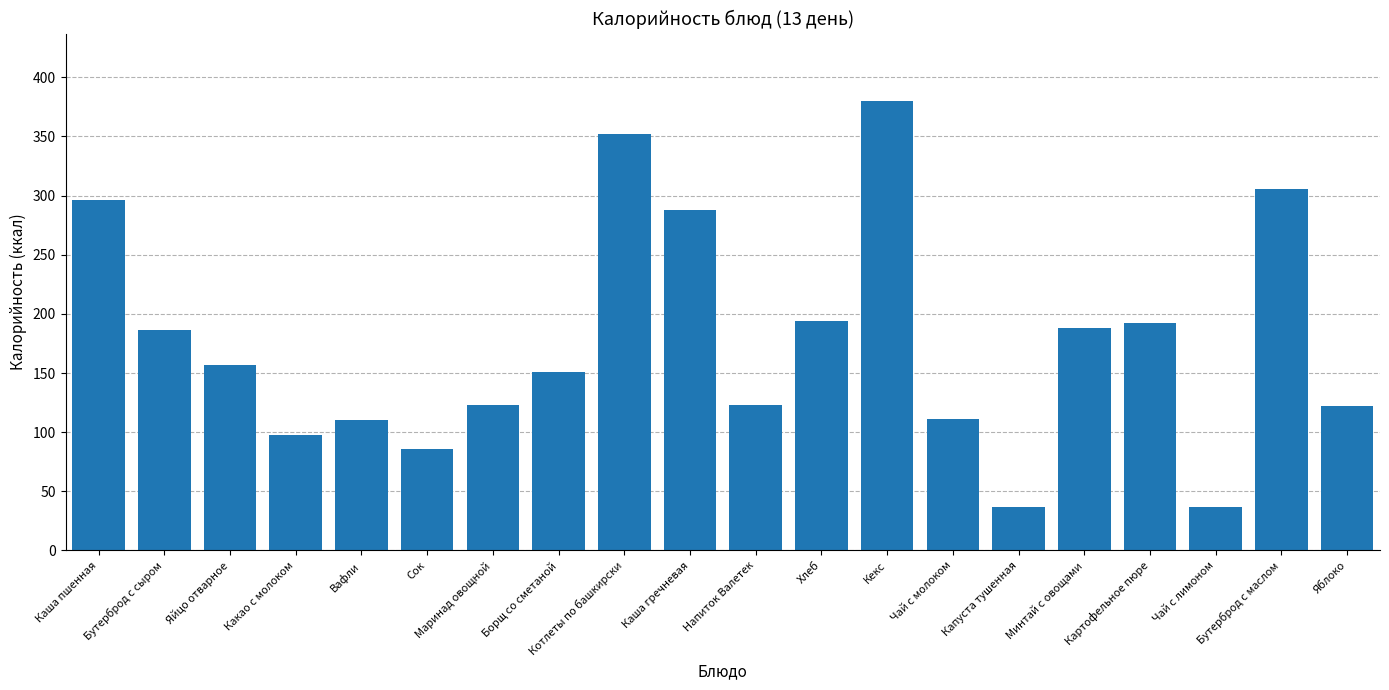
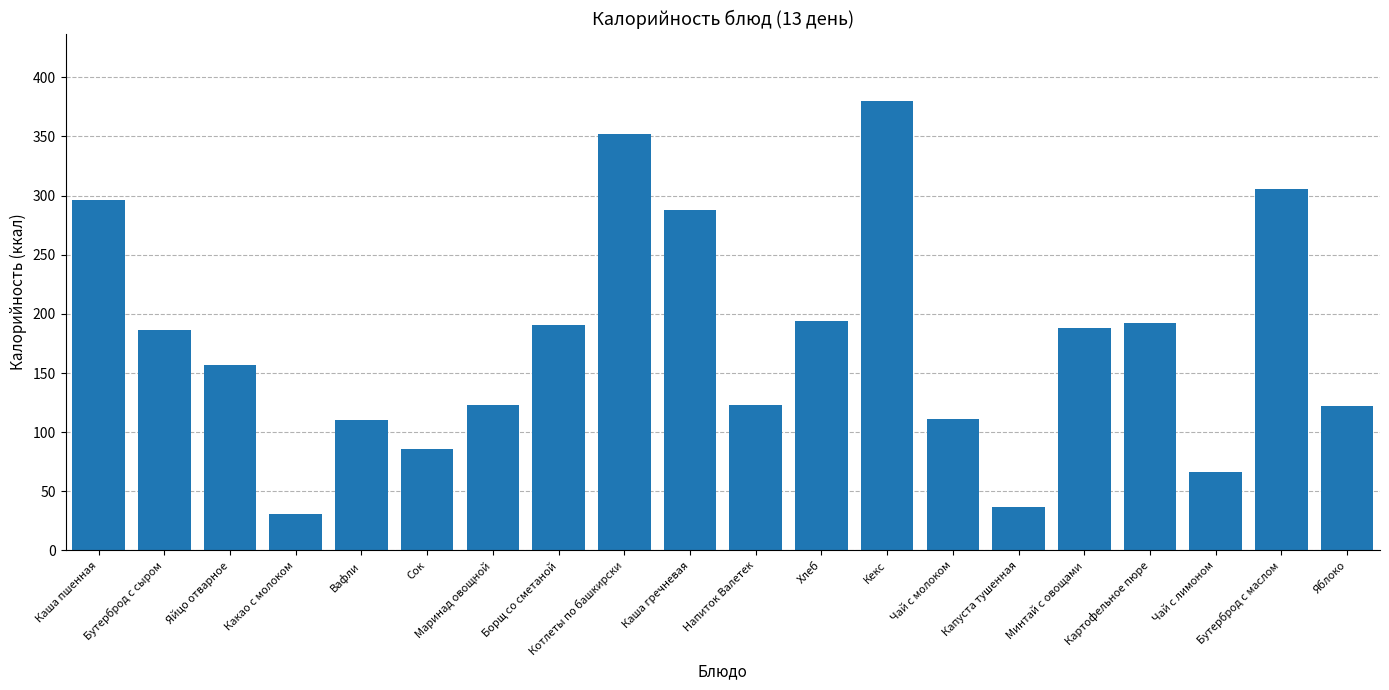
Какао с молоком: 98 -> 31
Борщ со сметаной: 151 -> 191
Чай с лимоном: 37 -> 66
